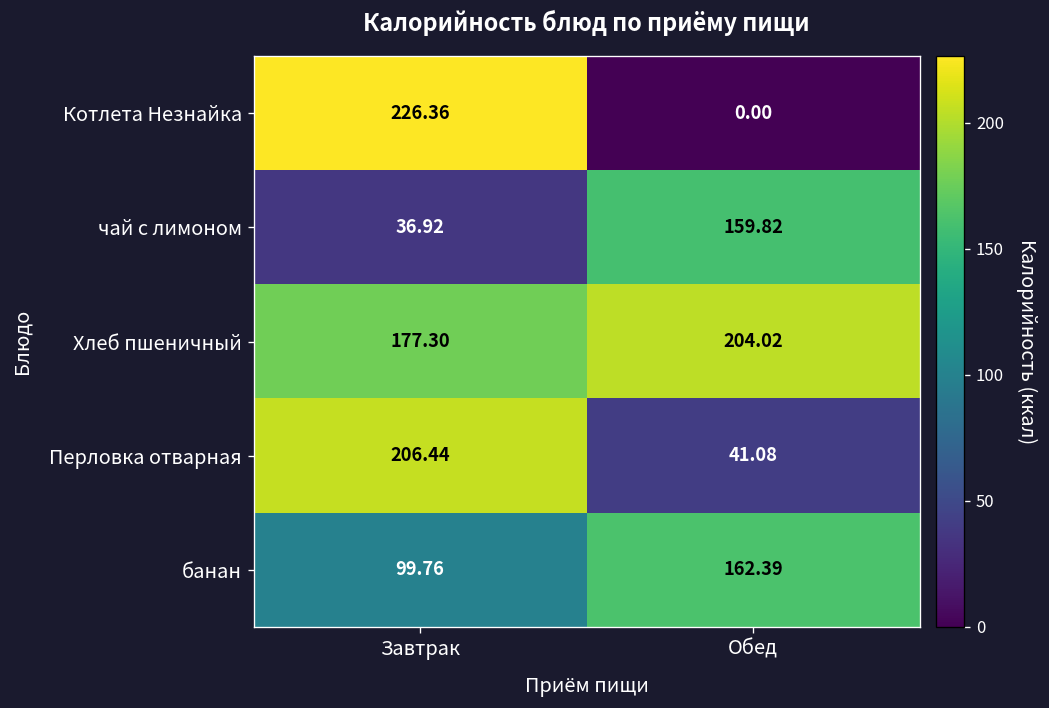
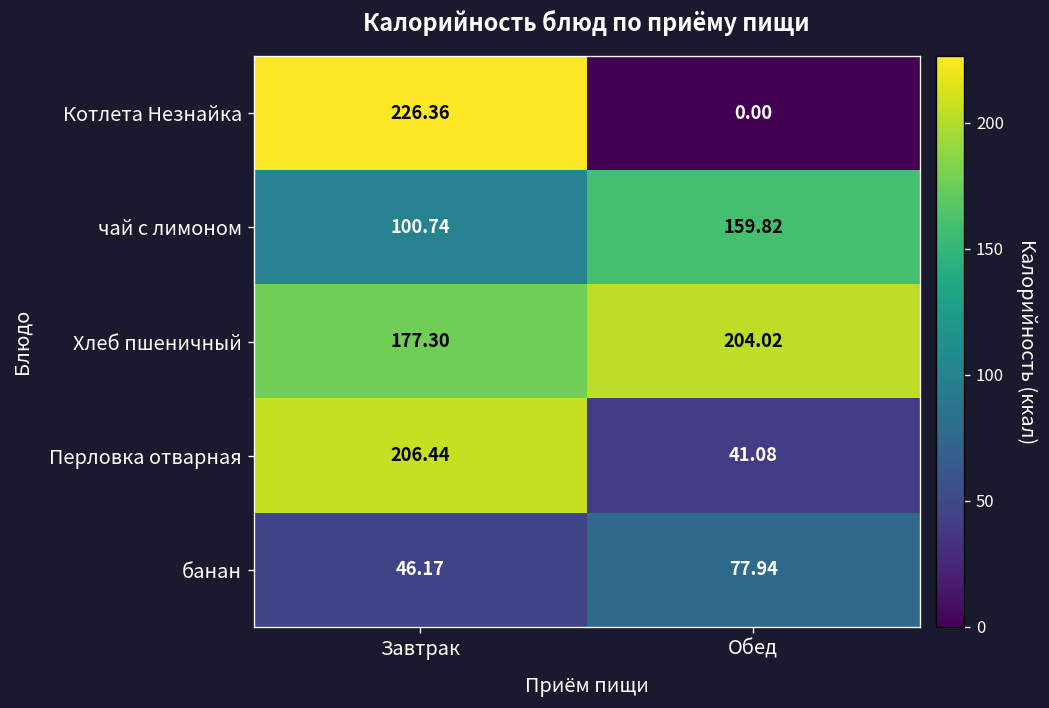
чай с лимоном, Завтрак: 36.92 -> 100.74
банан, Завтрак: 99.76 -> 46.17
банан, Обед: 162.39 -> 77.94
